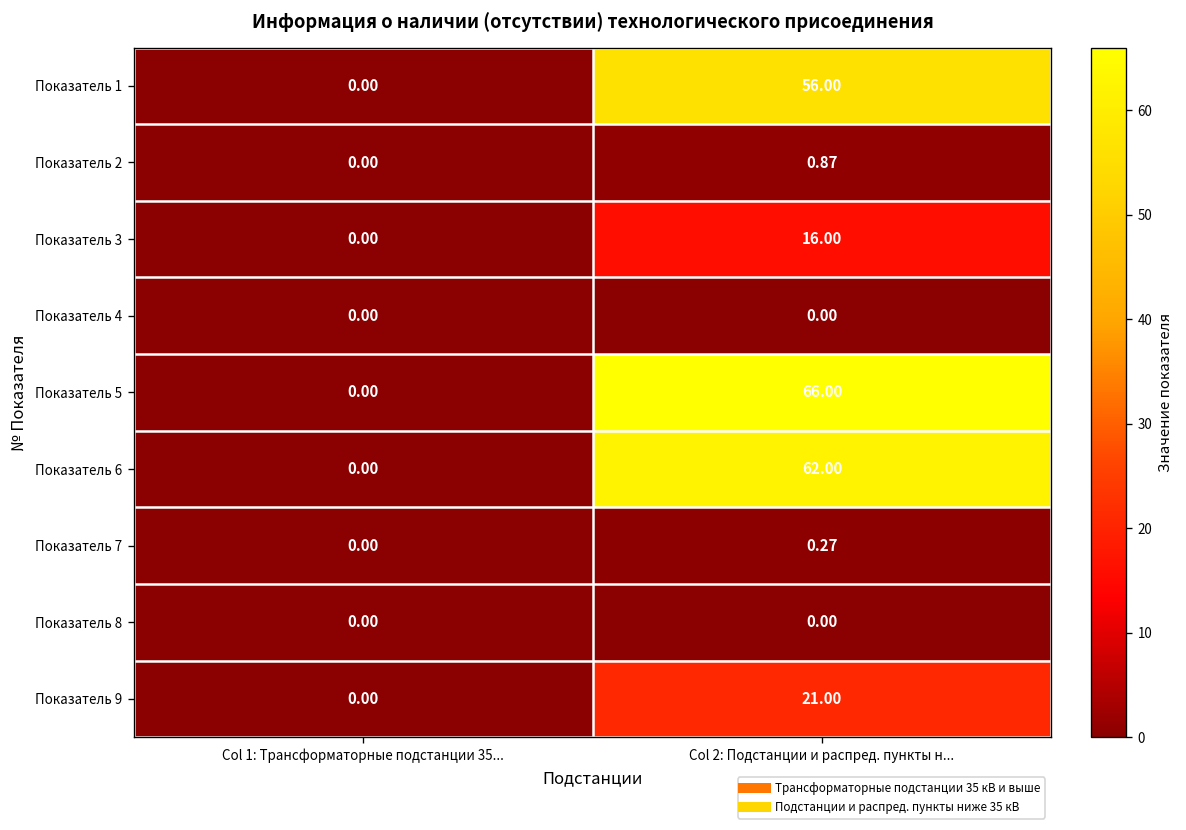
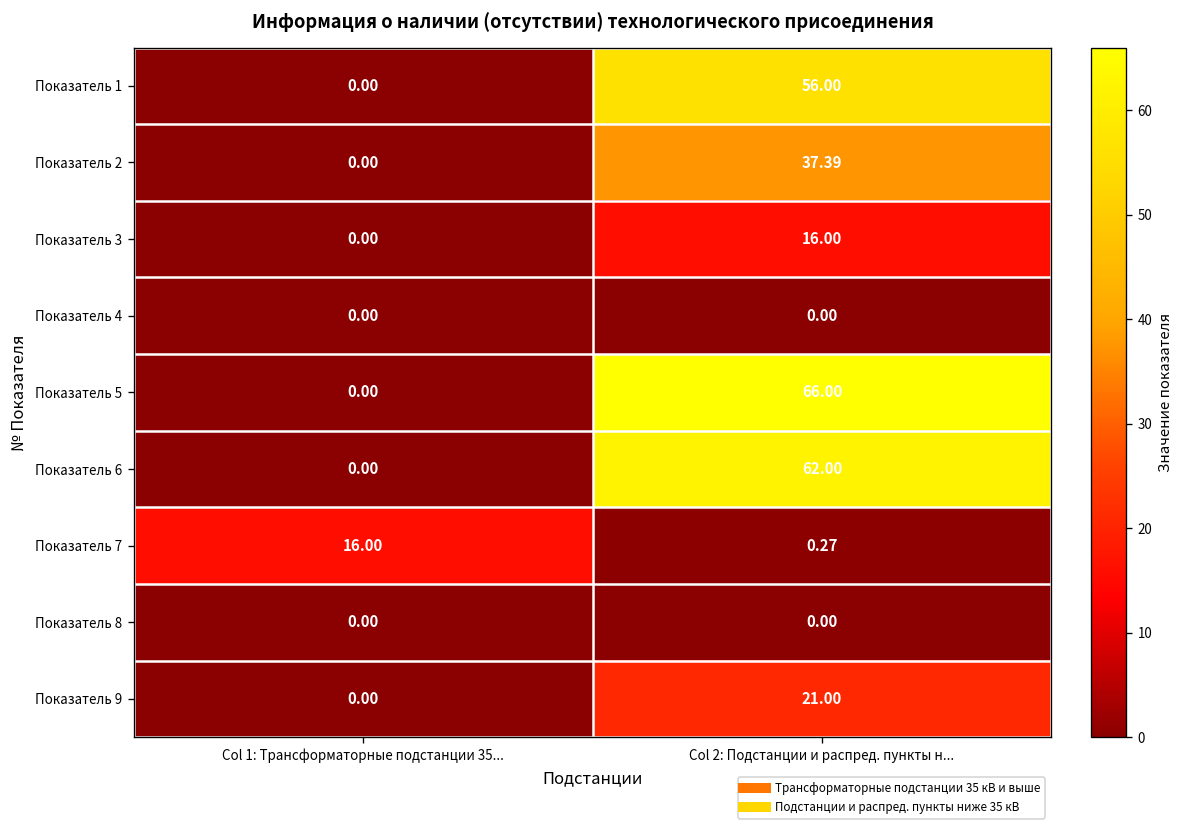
Показатель 2, Col 2: Подстанции и распред. пункты н...: 0.87 -> 37.39
Показатель 7, Col 1: Трансформаторные подстанции 35...: 0.00 -> 16.00
